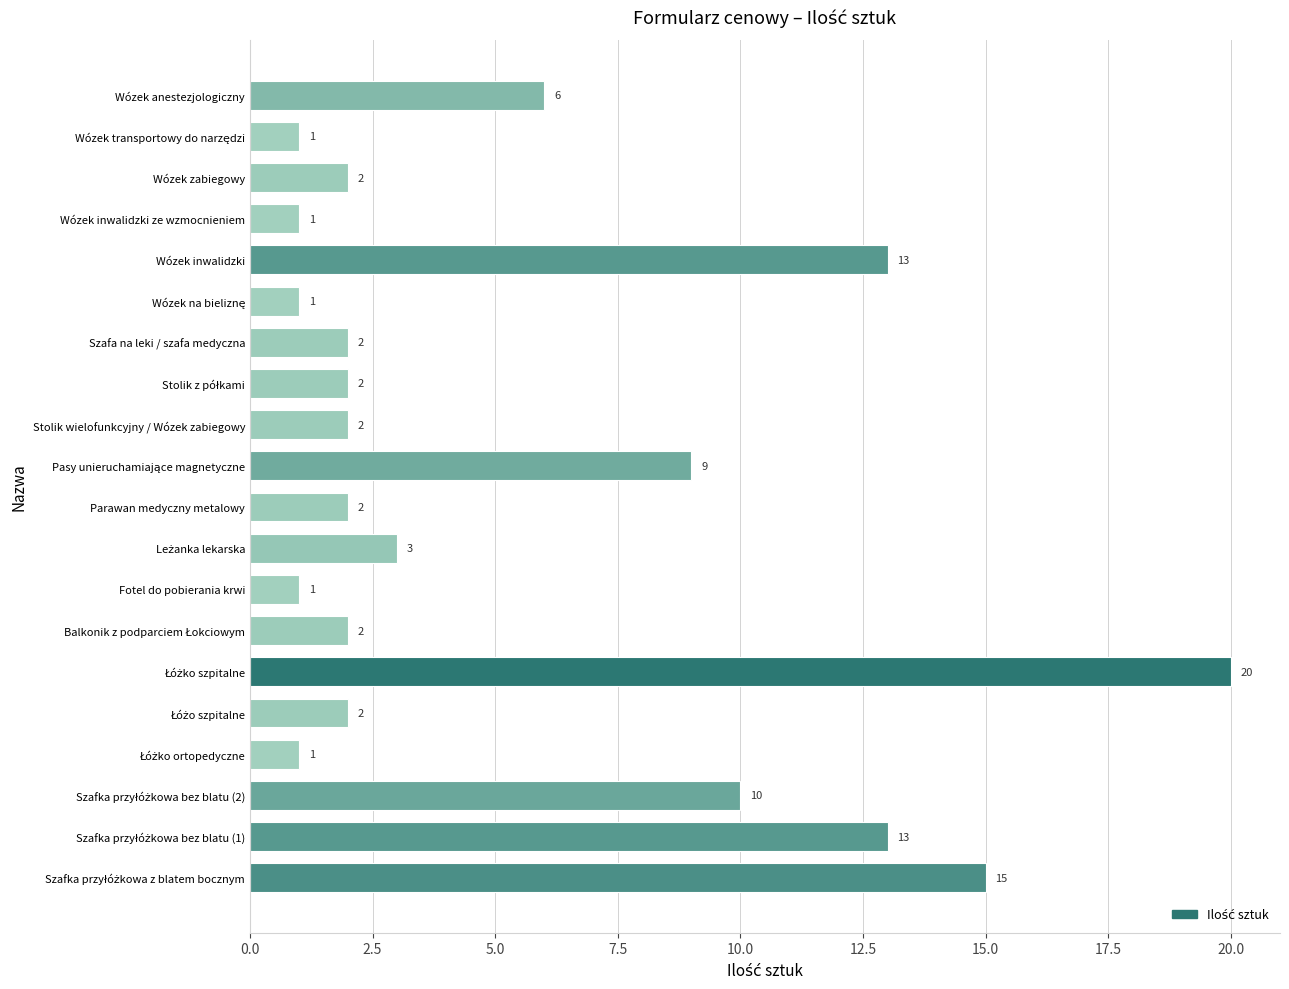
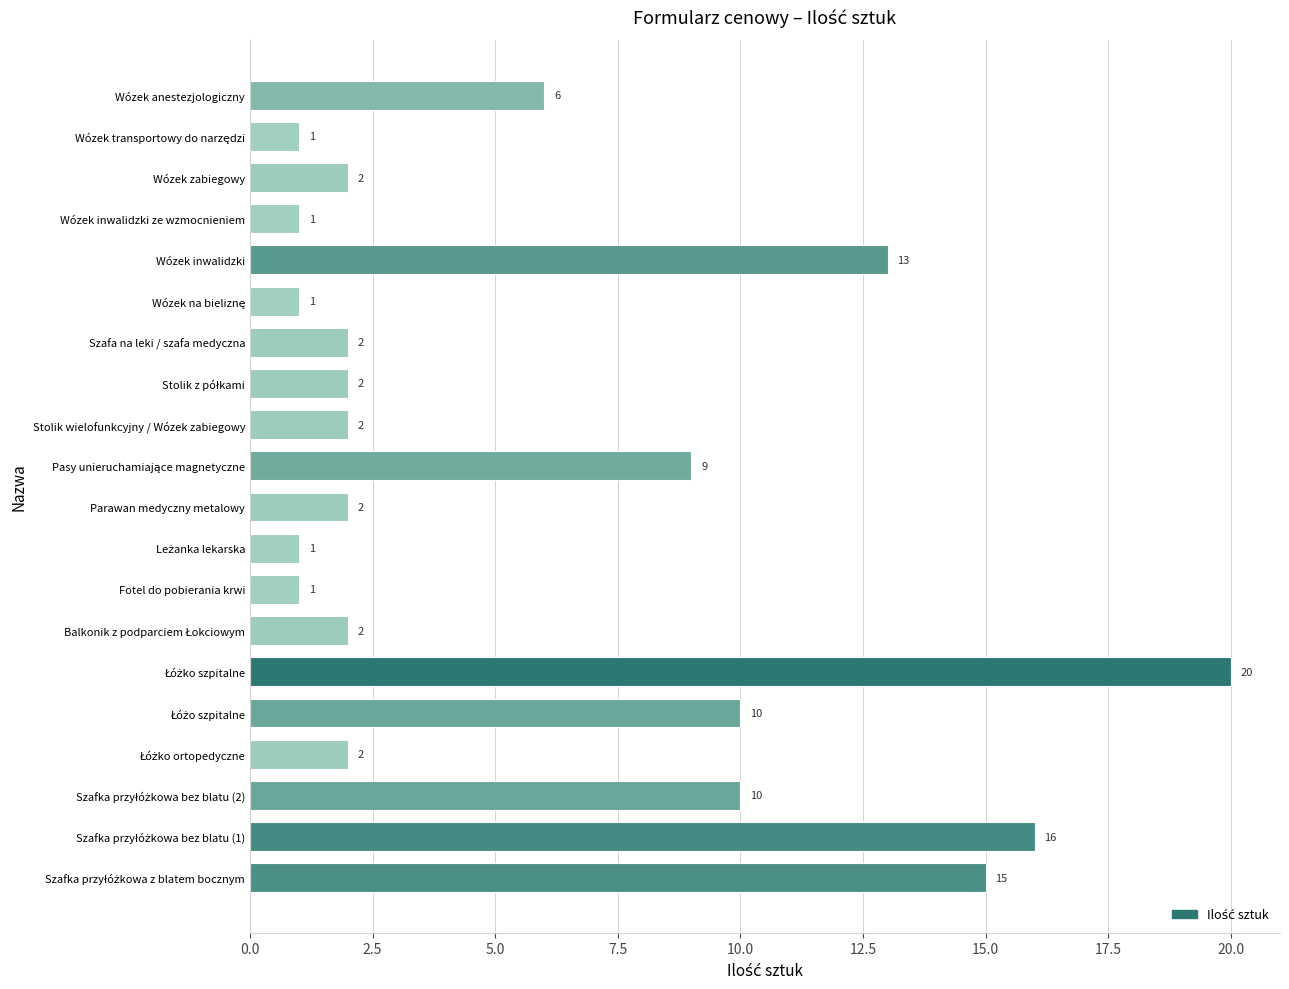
Leżanka lekarska: 3 -> 1
Łóżo szpitalne: 2 -> 10
Łóżko ortopedyczne: 1 -> 2
Szafka przyłóżkowa bez blatu (1): 13 -> 16
